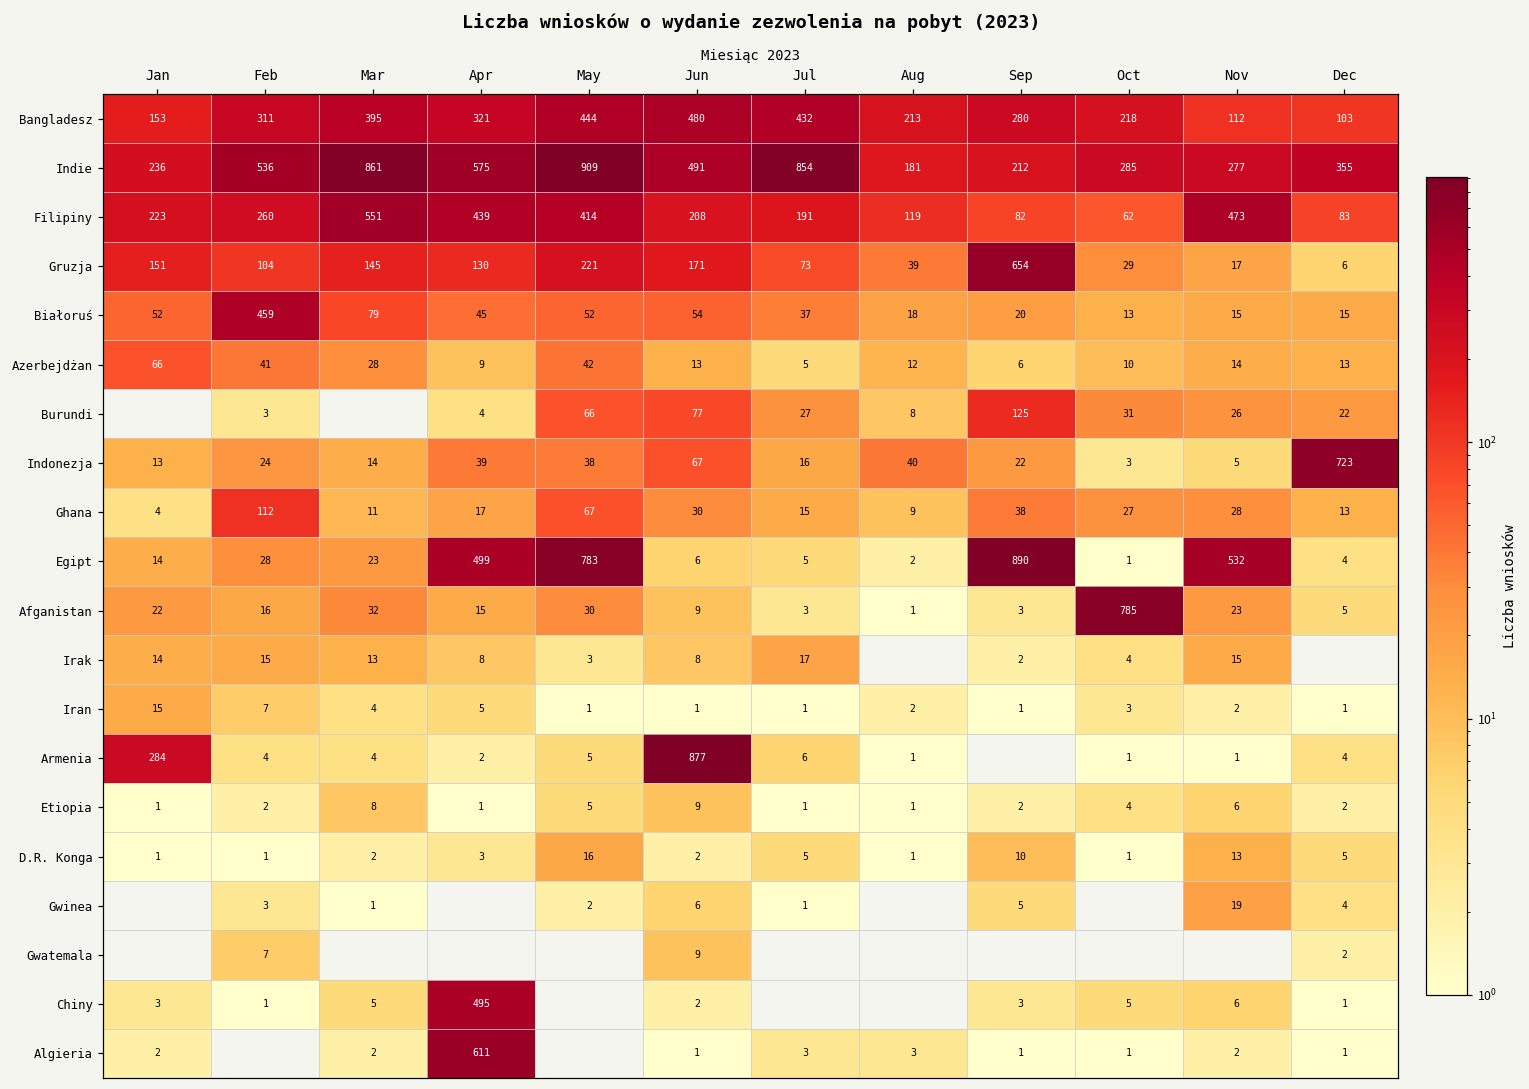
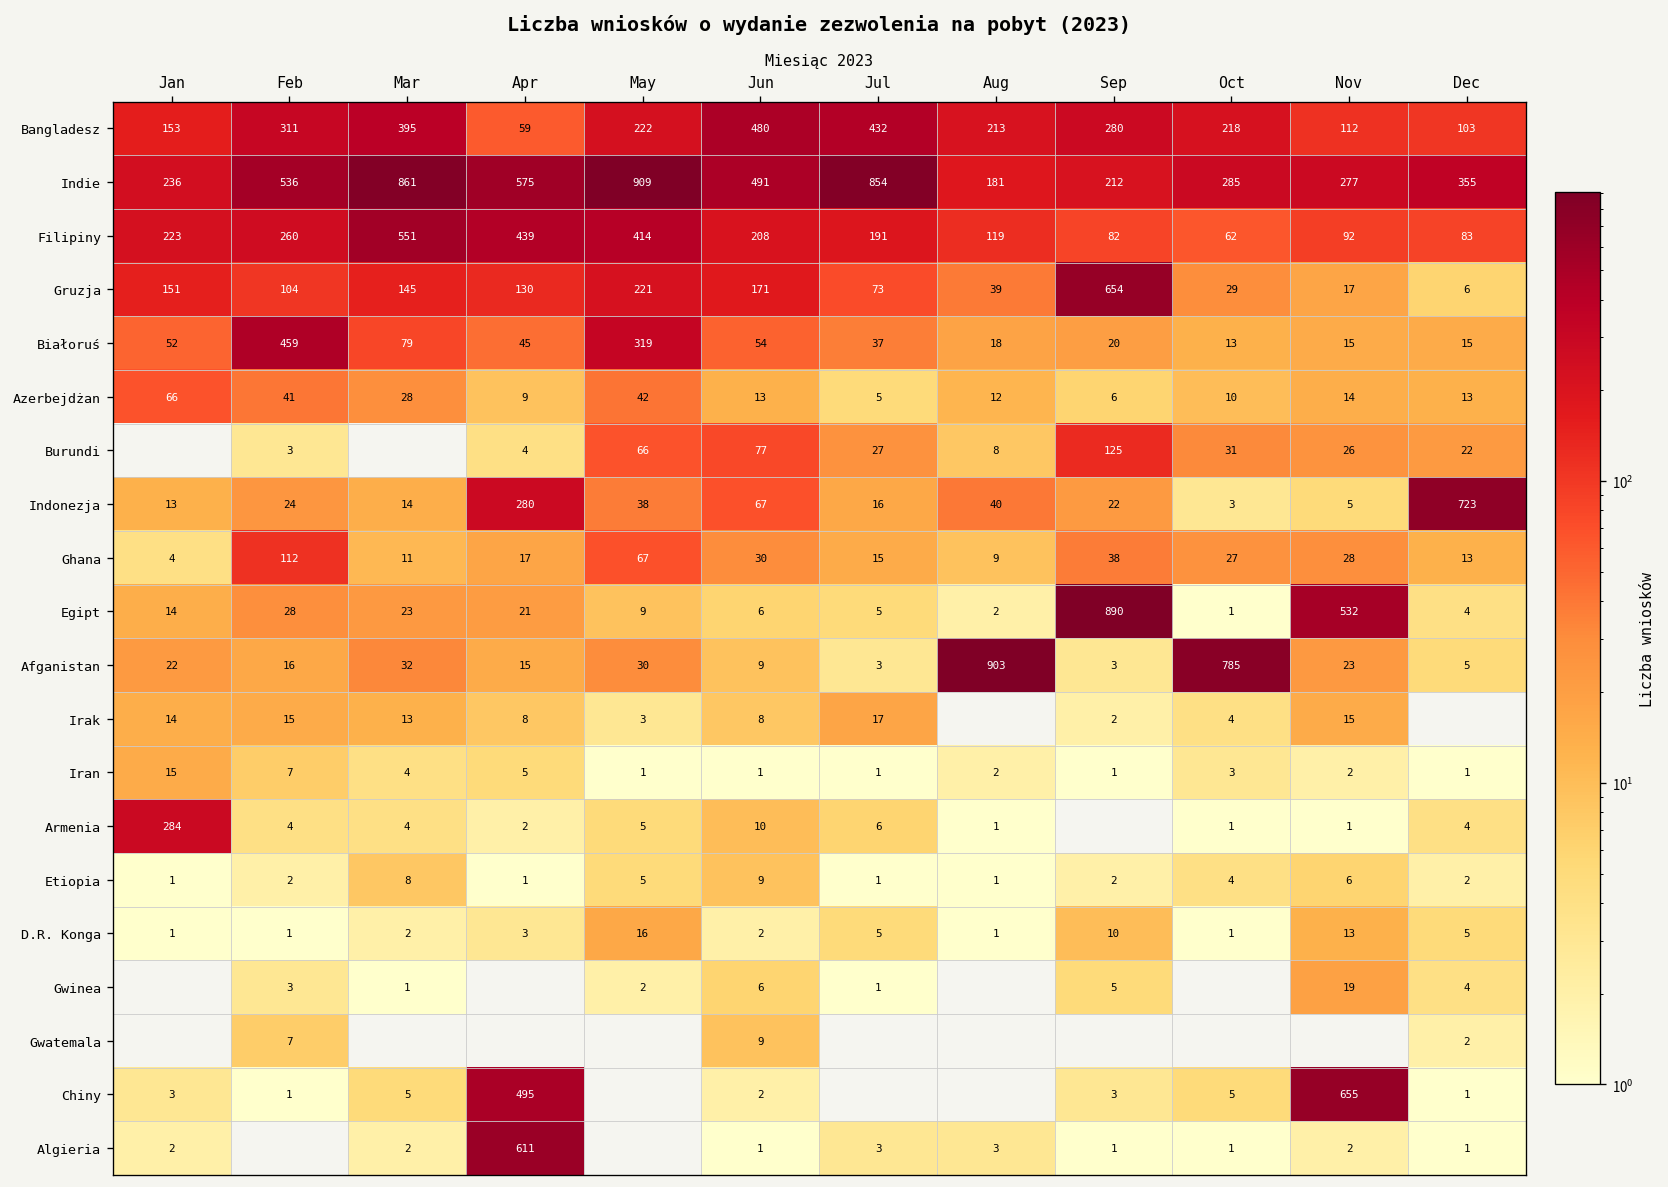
Bangladesz, Apr: 321 -> 59
Bangladesz, May: 444 -> 222
Filipiny, Nov: 473 -> 92
Białoruś, May: 52 -> 319
Indonezja, Apr: 39 -> 280
Egipt, Apr: 499 -> 21
Egipt, May: 783 -> 9
Afganistan, Aug: 1 -> 903
Armenia, Jun: 877 -> 10
Chiny, Nov: 6 -> 655
